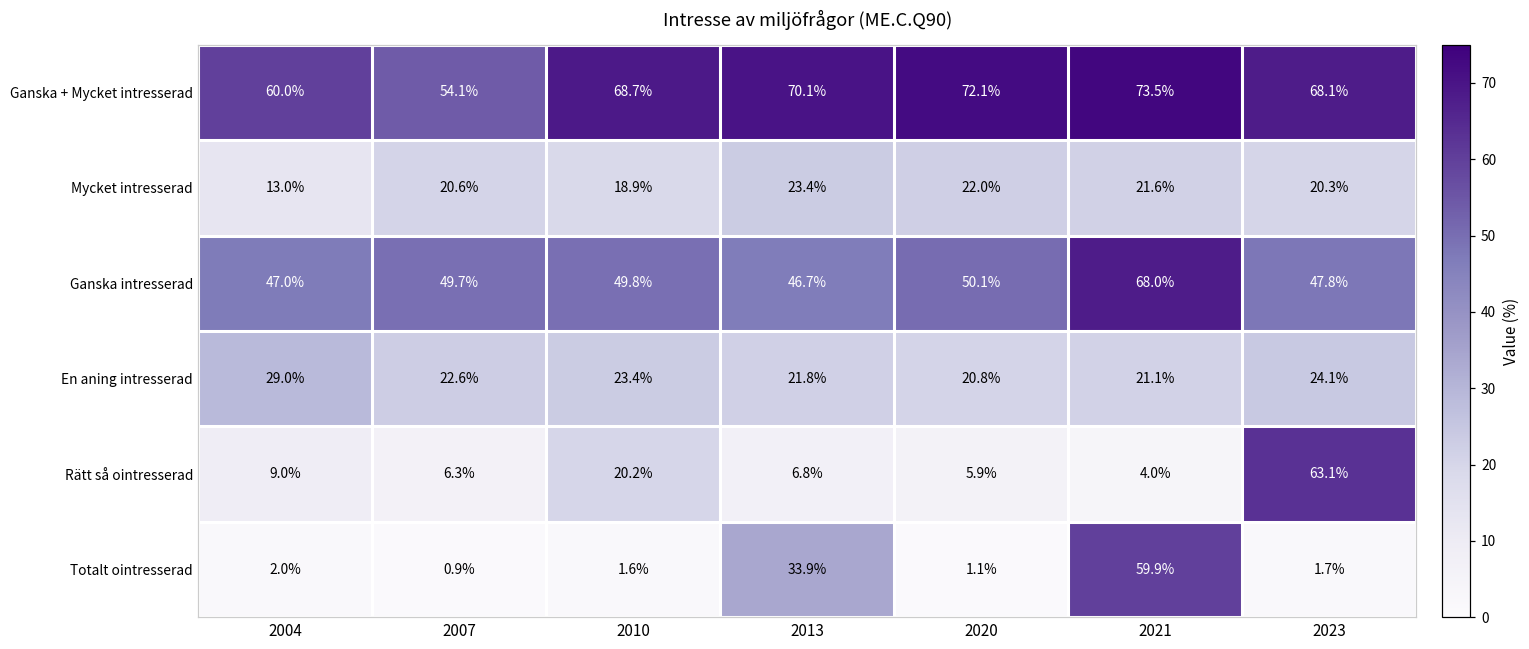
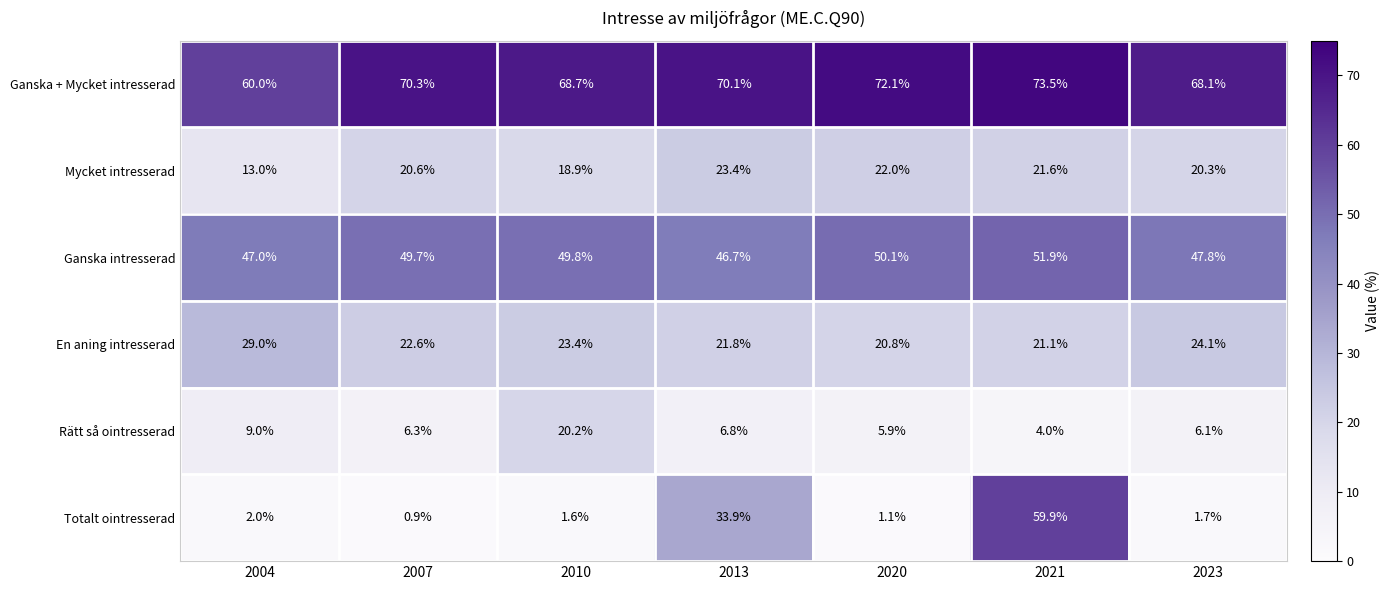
Ganska + Mycket intresserad, 2007: 54.1% -> 70.3%
Ganska intresserad, 2021: 68.0% -> 51.9%
Rätt så ointresserad, 2023: 63.1% -> 6.1%
